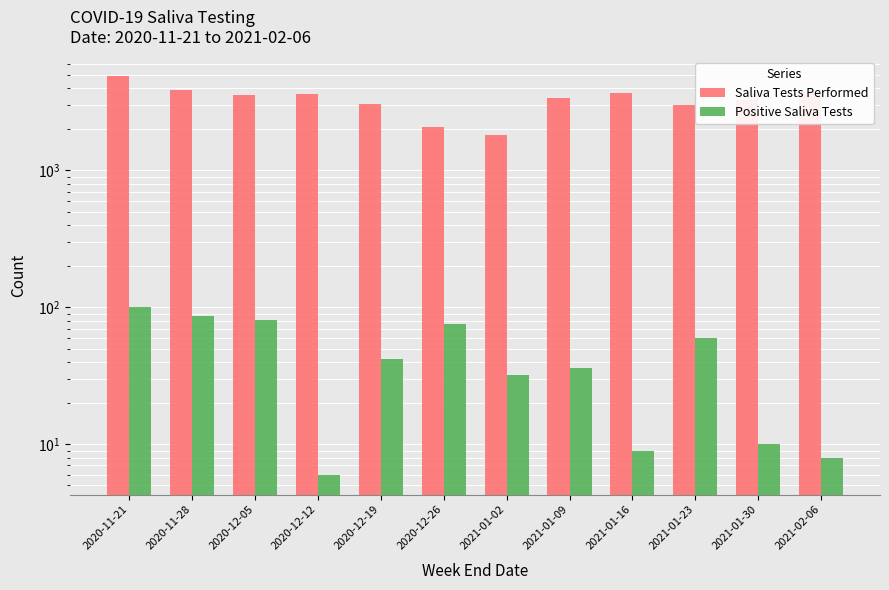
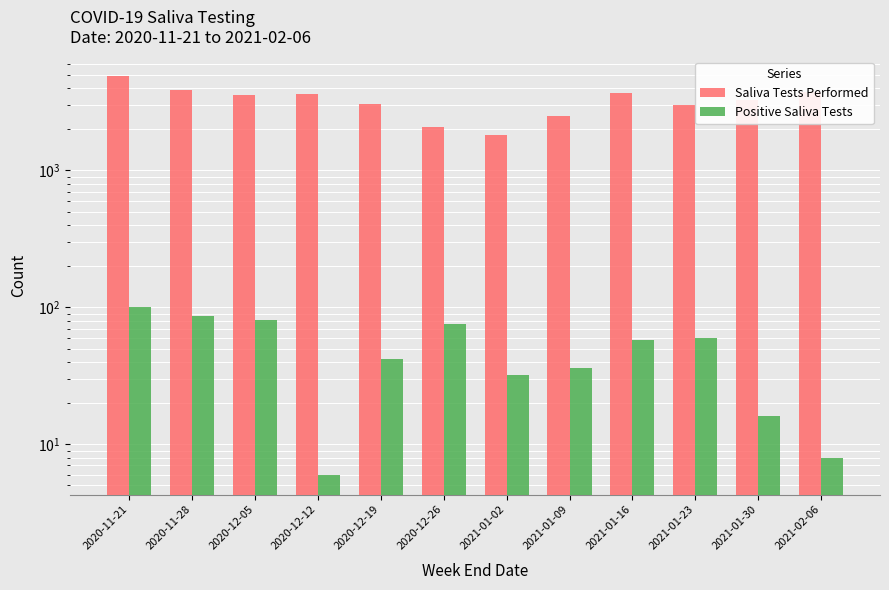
Saliva Tests Performed, 2021-01-09: 3400 -> 2500
Positive Saliva Tests, 2021-01-16: 9 -> 58
Positive Saliva Tests, 2021-01-30: 10 -> 16
